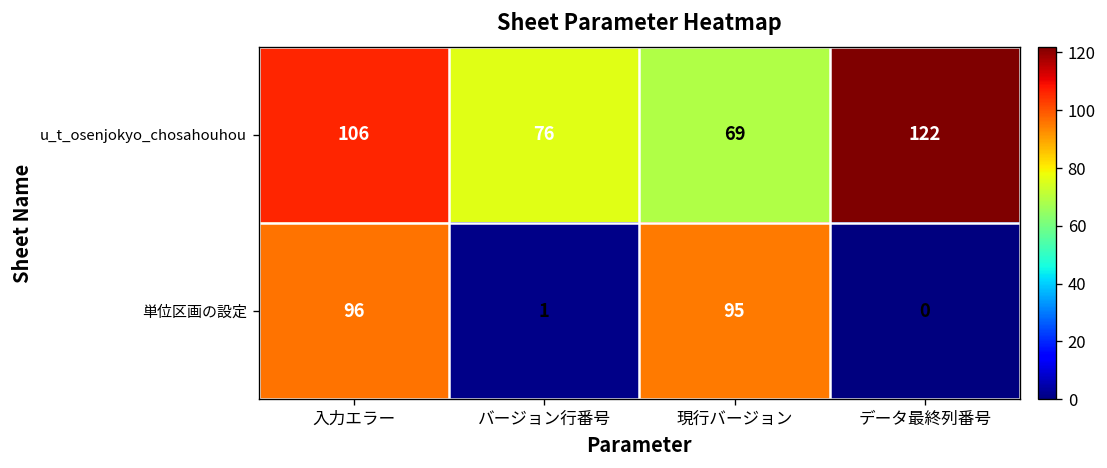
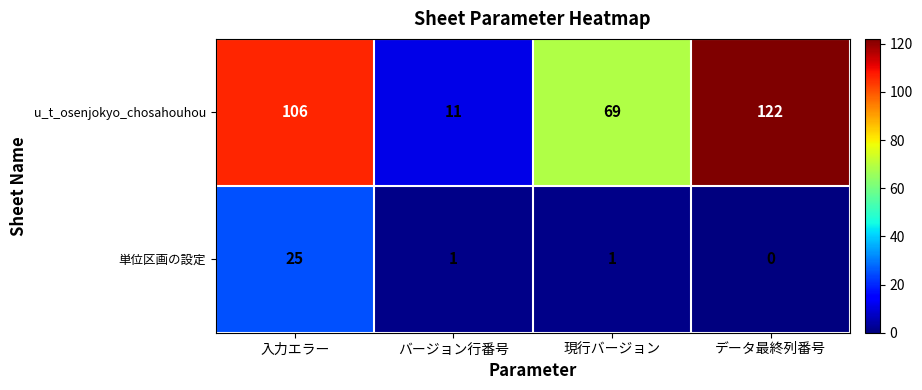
u_t_osenjokyo_chosahouhou, バージョン行番号: 76 -> 11
単位区画の設定, 入力エラー: 96 -> 25
単位区画の設定, 現行バージョン: 95 -> 1
